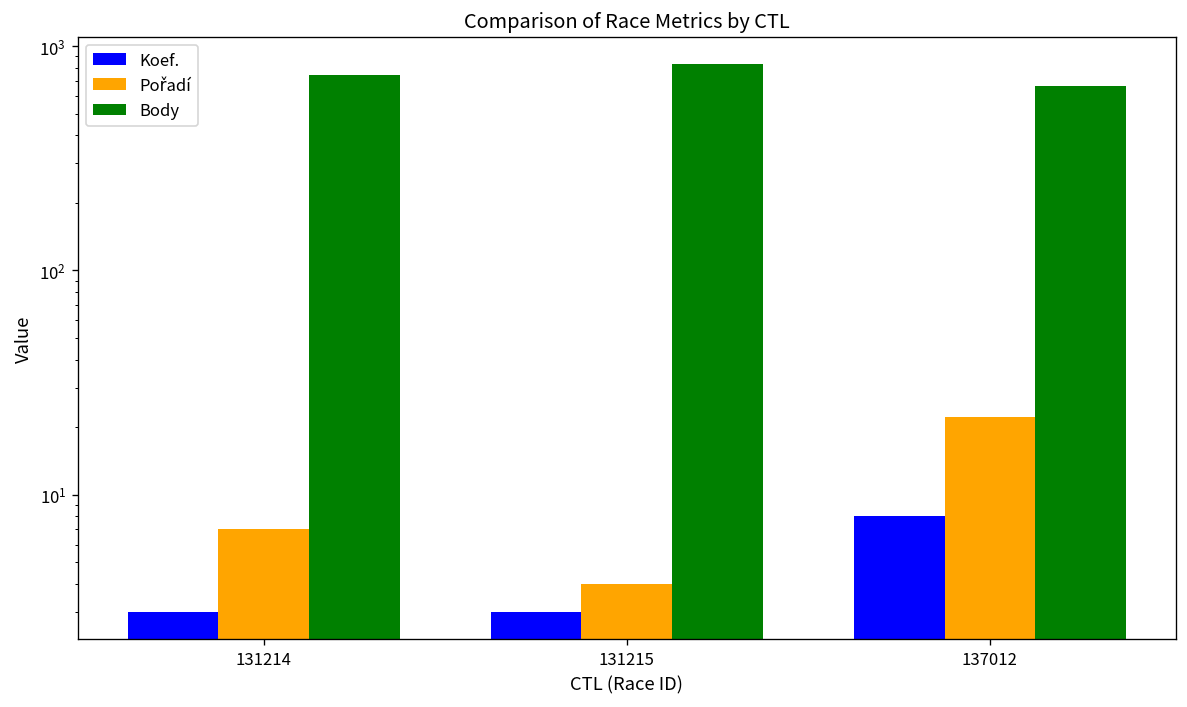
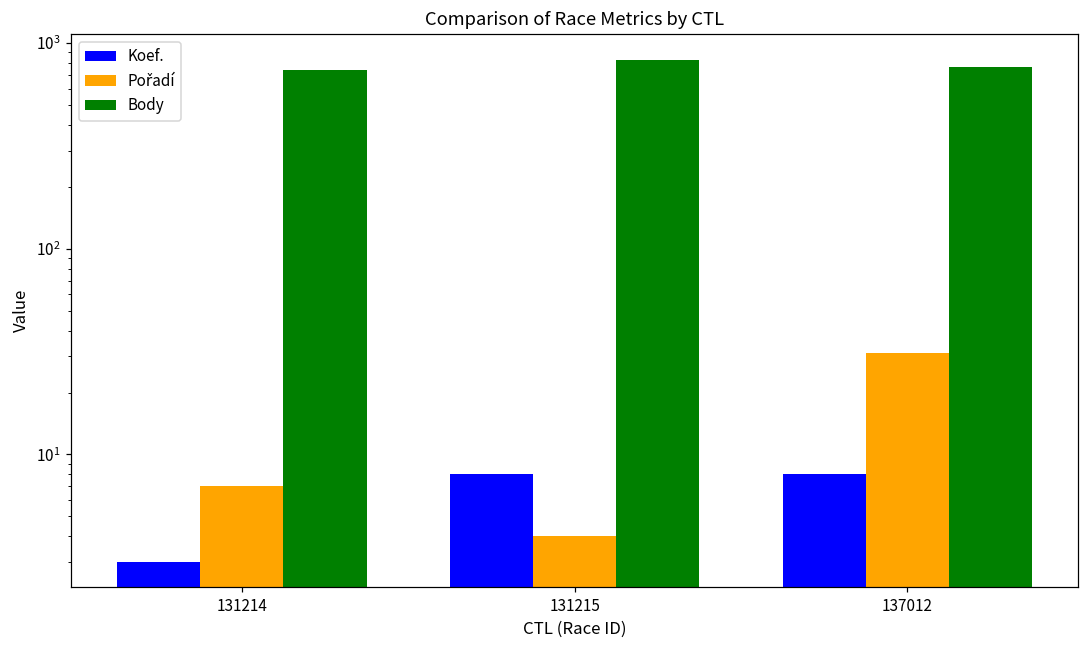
Koef., 131215: 3 -> 8
Pořadí, 137012: 22 -> 31
Body, 137012: 670 -> 770
